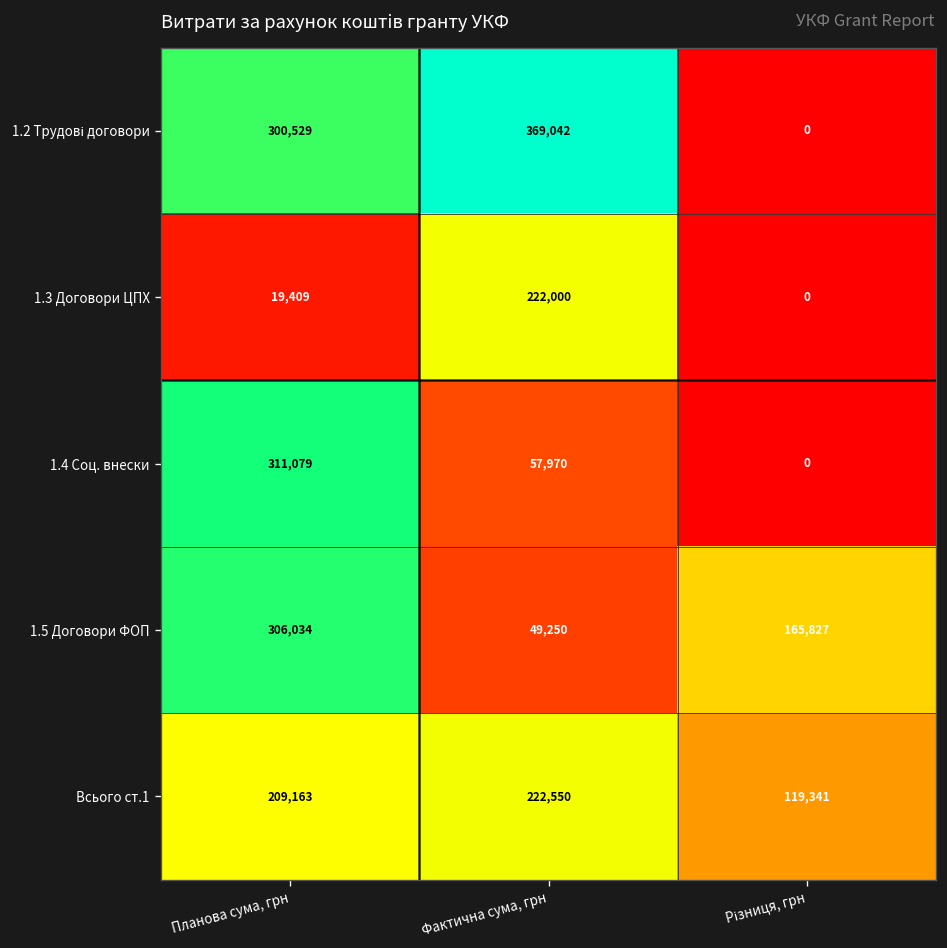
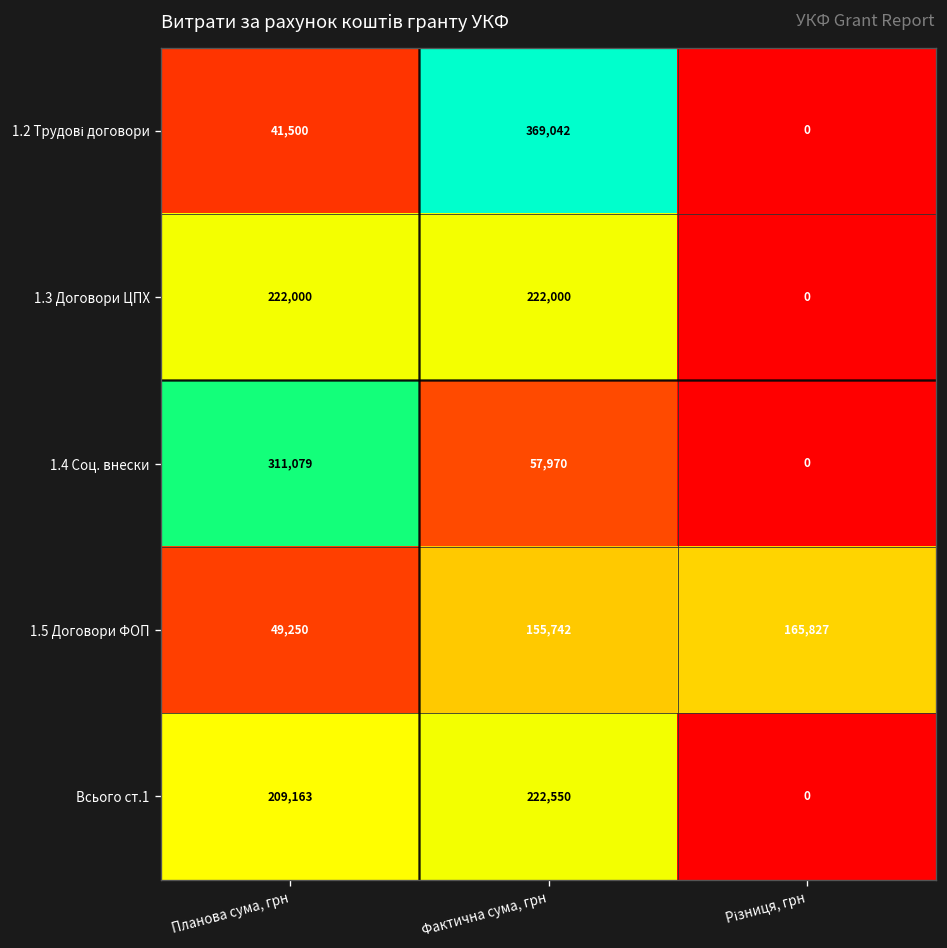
1.2 Трудові договори, Планова сума, грн: 300,529 -> 41,500
1.3 Договори ЦПХ, Планова сума, грн: 19,409 -> 222,000
1.5 Договори ФОП, Планова сума, грн: 306,034 -> 49,250
1.5 Договори ФОП, Фактична сума, грн: 49,250 -> 155,742
Всього ст.1, Різниця, грн: 119,341 -> 0
